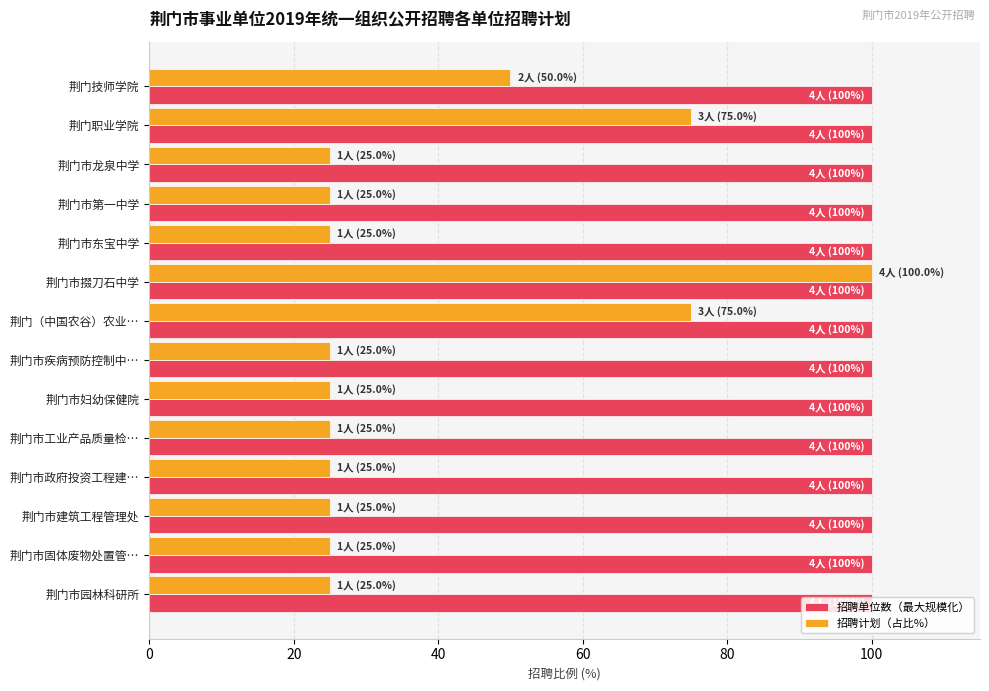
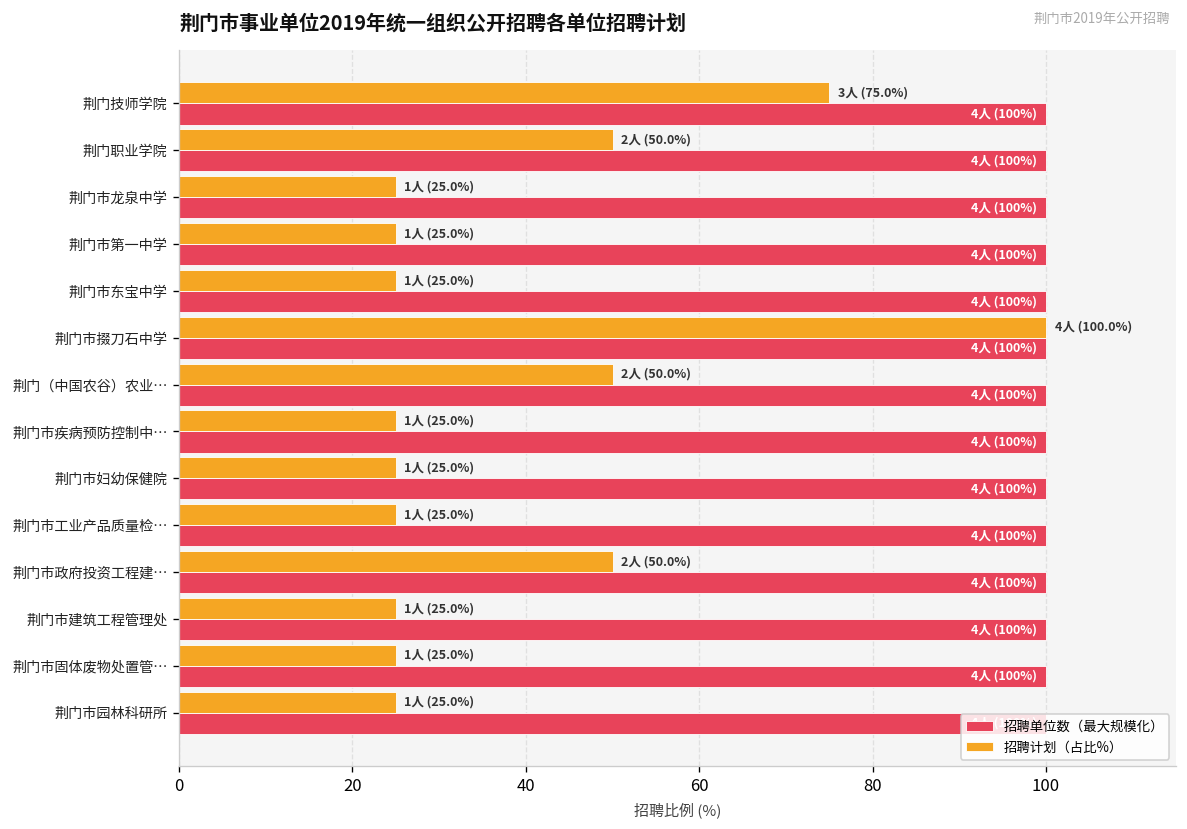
招聘计划（占比%）, 荆门技师学院: 2人 (50.0%) -> 3人 (75.0%)
招聘计划（占比%）, 荆门职业学院: 3人 (75.0%) -> 2人 (50.0%)
招聘计划（占比%）, 荆门（中国农谷）农业…: 3人 (75.0%) -> 2人 (50.0%)
招聘计划（占比%）, 荆门市政府投资工程建…: 1人 (25.0%) -> 2人 (50.0%)
